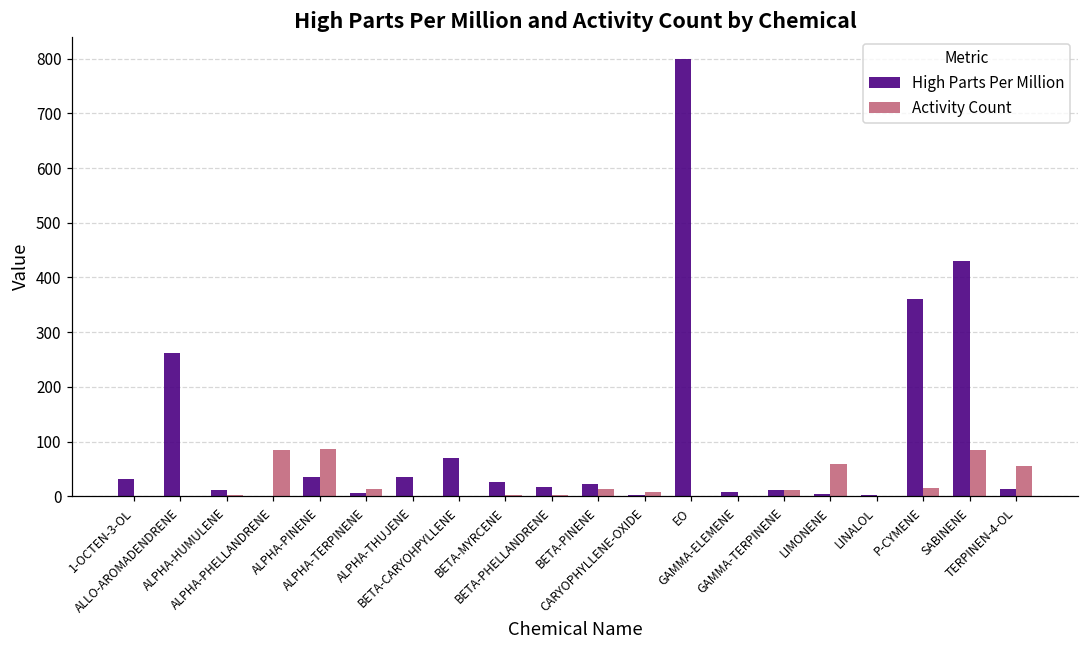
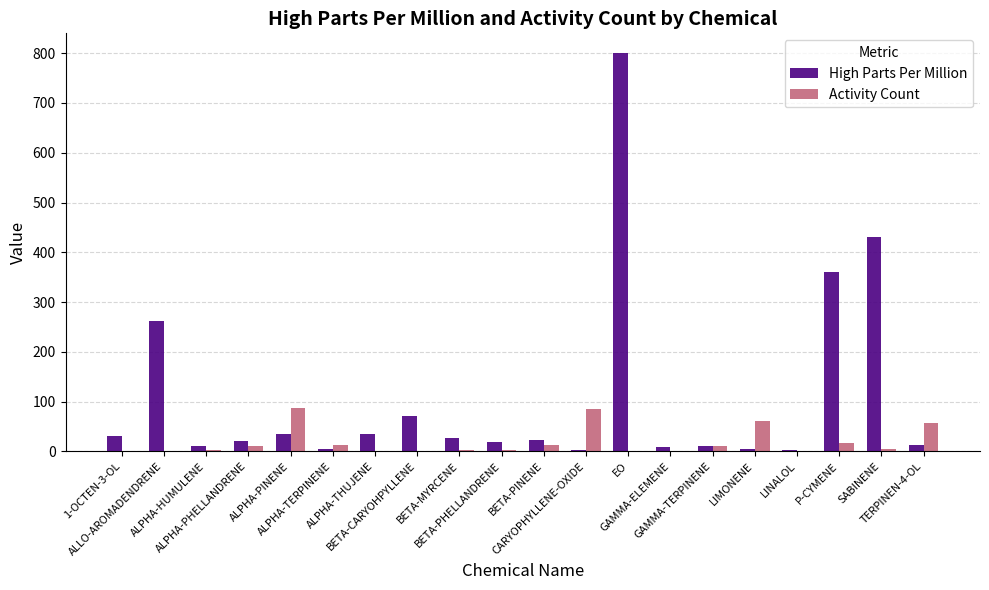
High Parts Per Million, ALPHA-PHELLANDRENE: 0 -> 20
Activity Count, ALPHA-PHELLANDRENE: 90 -> 10
Activity Count, CARYOPHYLLENE-OXIDE: 10 -> 90
Activity Count, SABINENE: 90 -> 10
